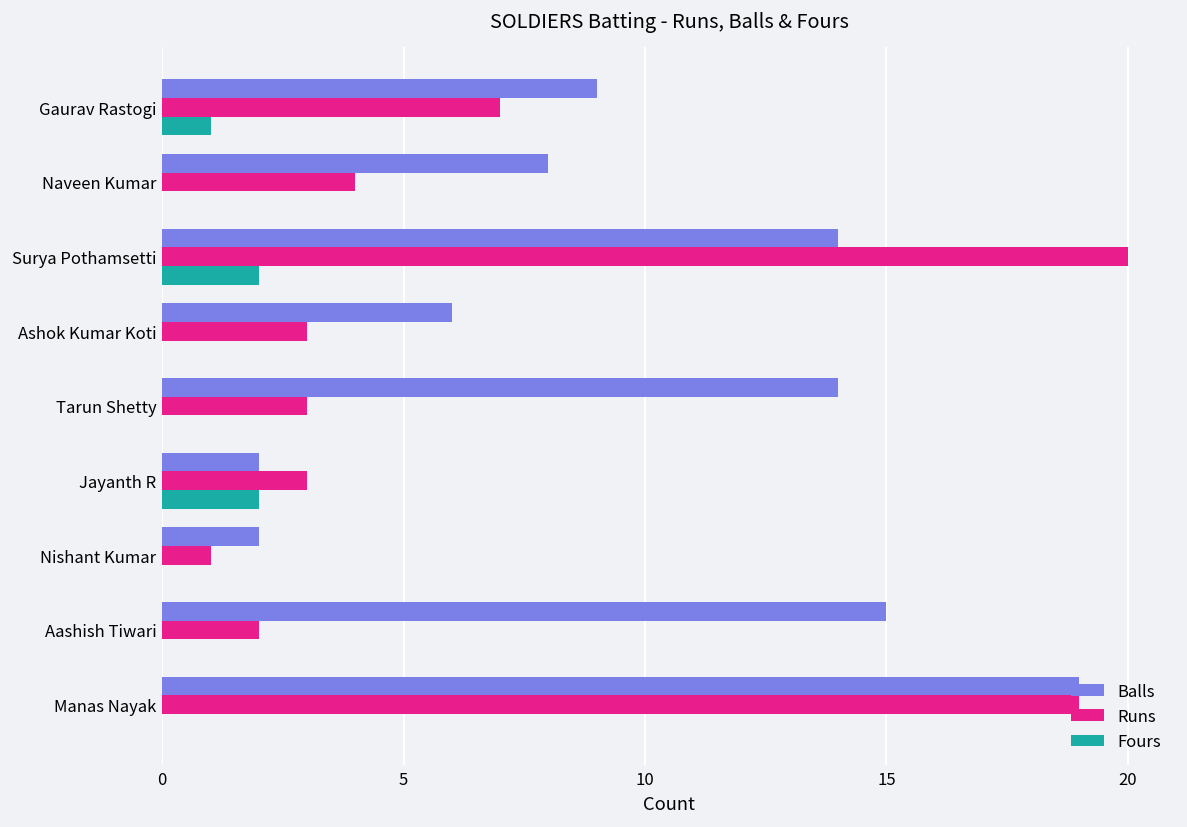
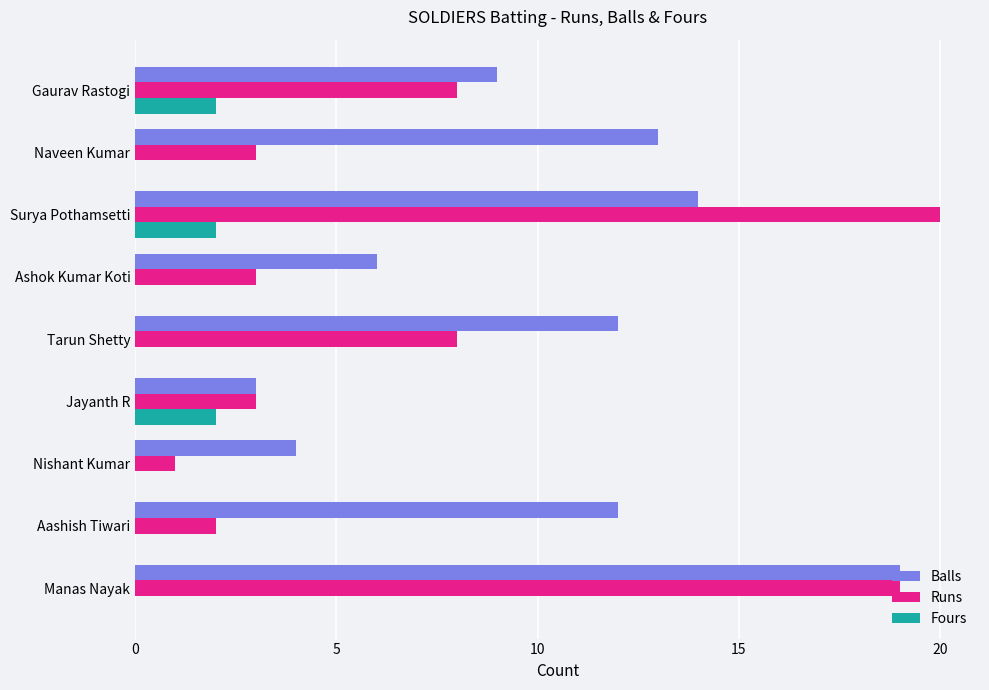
Runs, Gaurav Rastogi: 7 -> 8
Fours, Gaurav Rastogi: 1 -> 2
Balls, Naveen Kumar: 8 -> 13
Runs, Naveen Kumar: 4 -> 3
Balls, Tarun Shetty: 14 -> 12
Runs, Tarun Shetty: 3 -> 8
Balls, Jayanth R: 2 -> 3
Balls, Nishant Kumar: 2 -> 4
Balls, Aashish Tiwari: 15 -> 12
